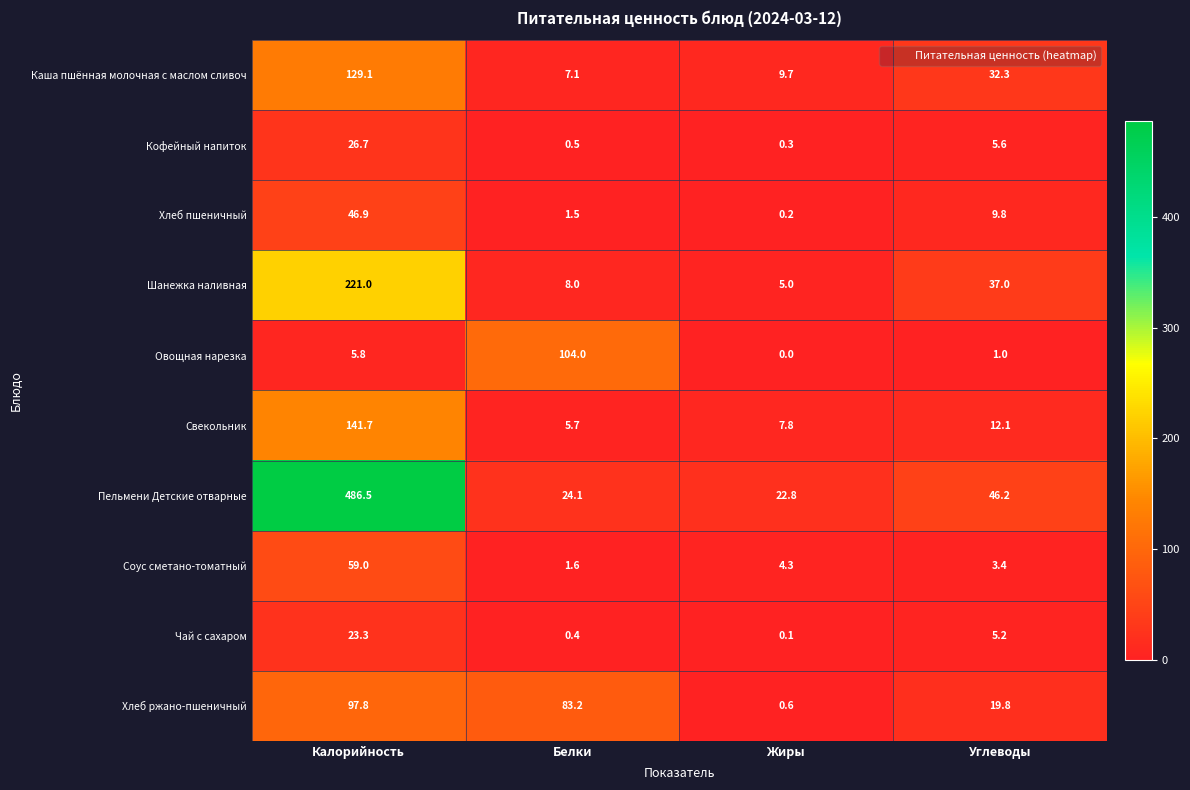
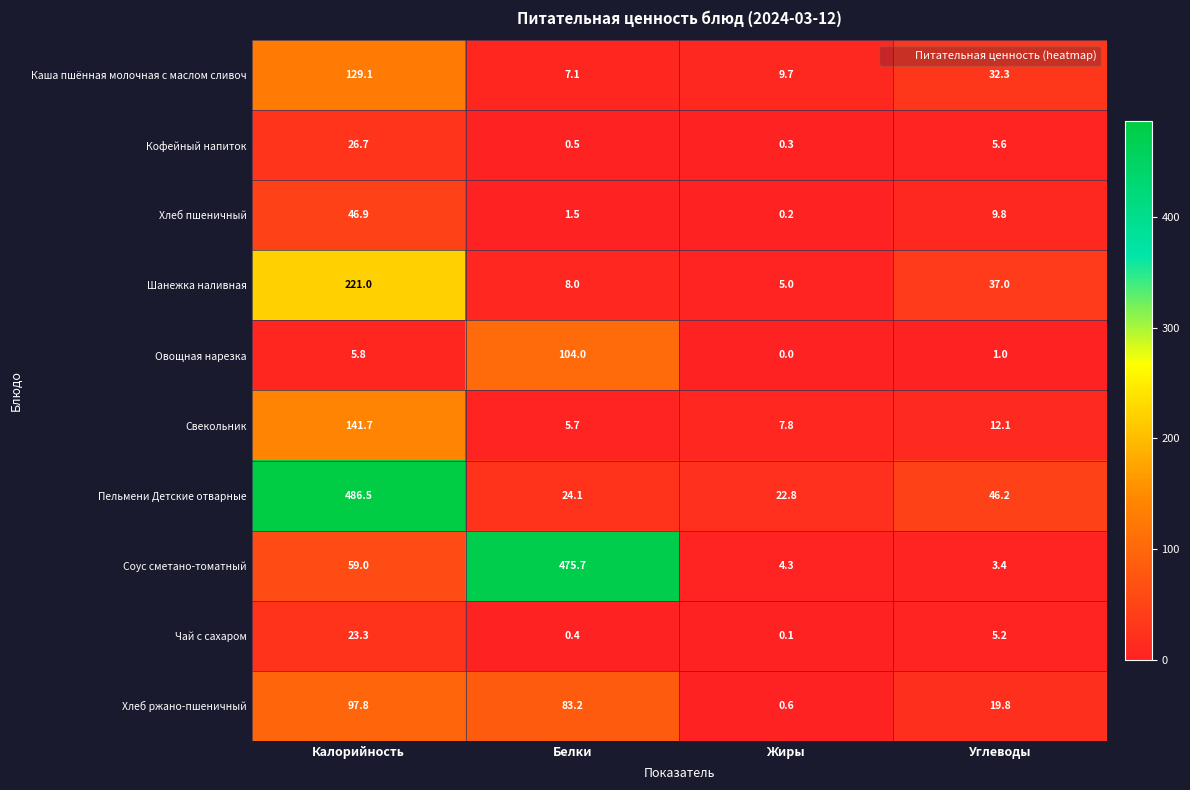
Соус сметано-томатный, Белки: 1.6 -> 475.7
